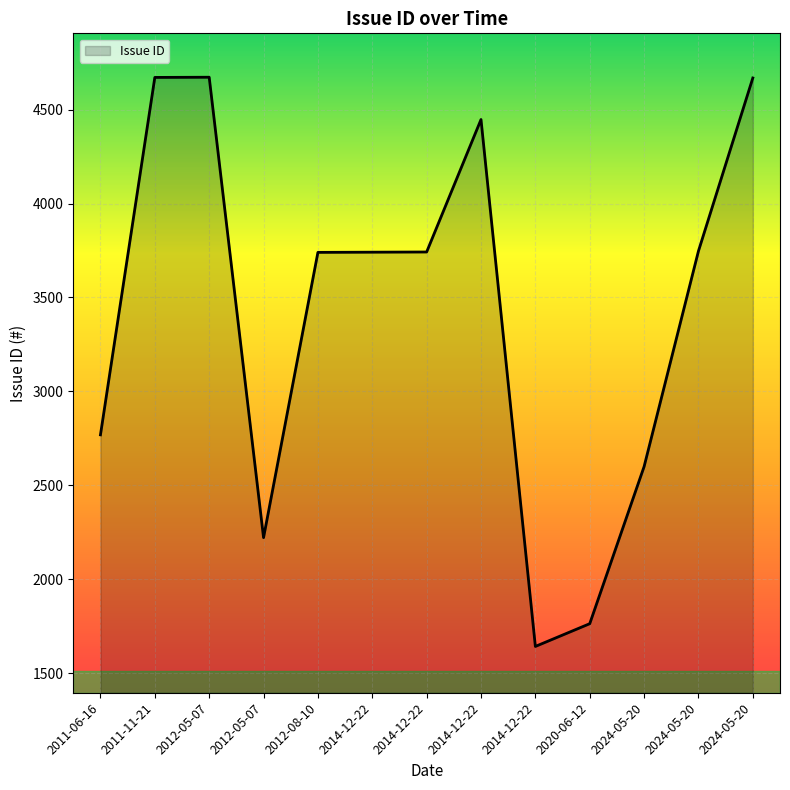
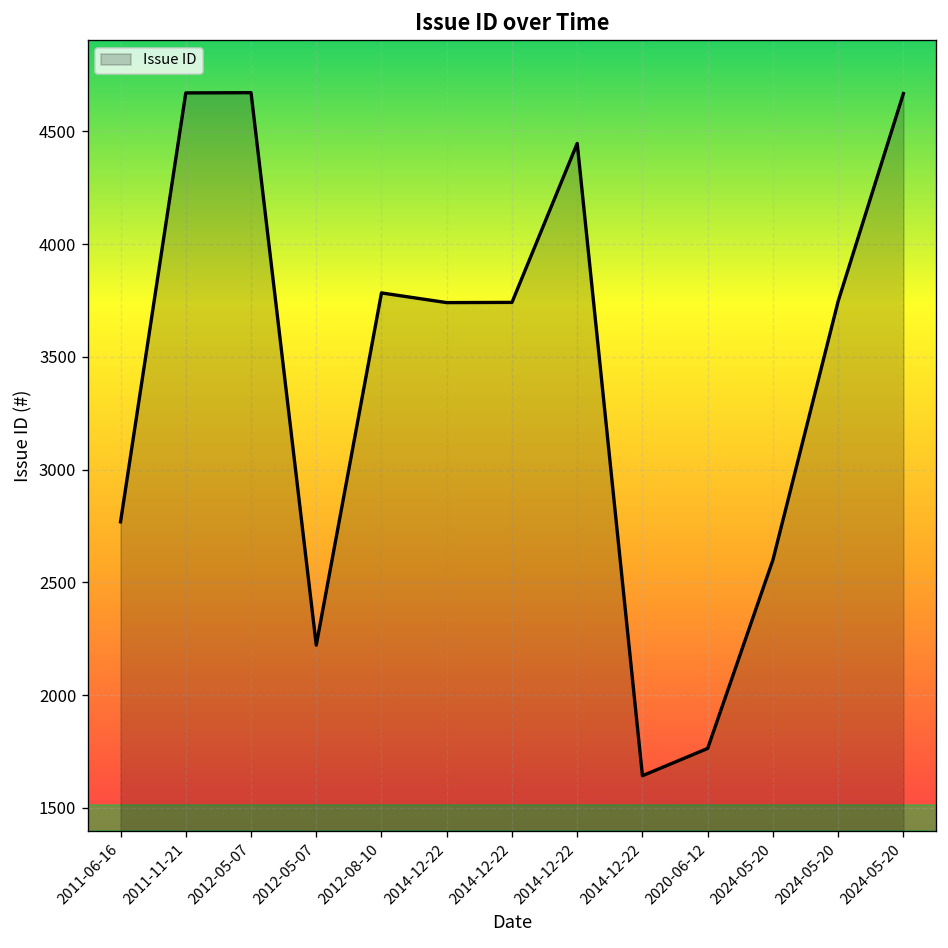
2012-08-10: 3740 -> 3780
